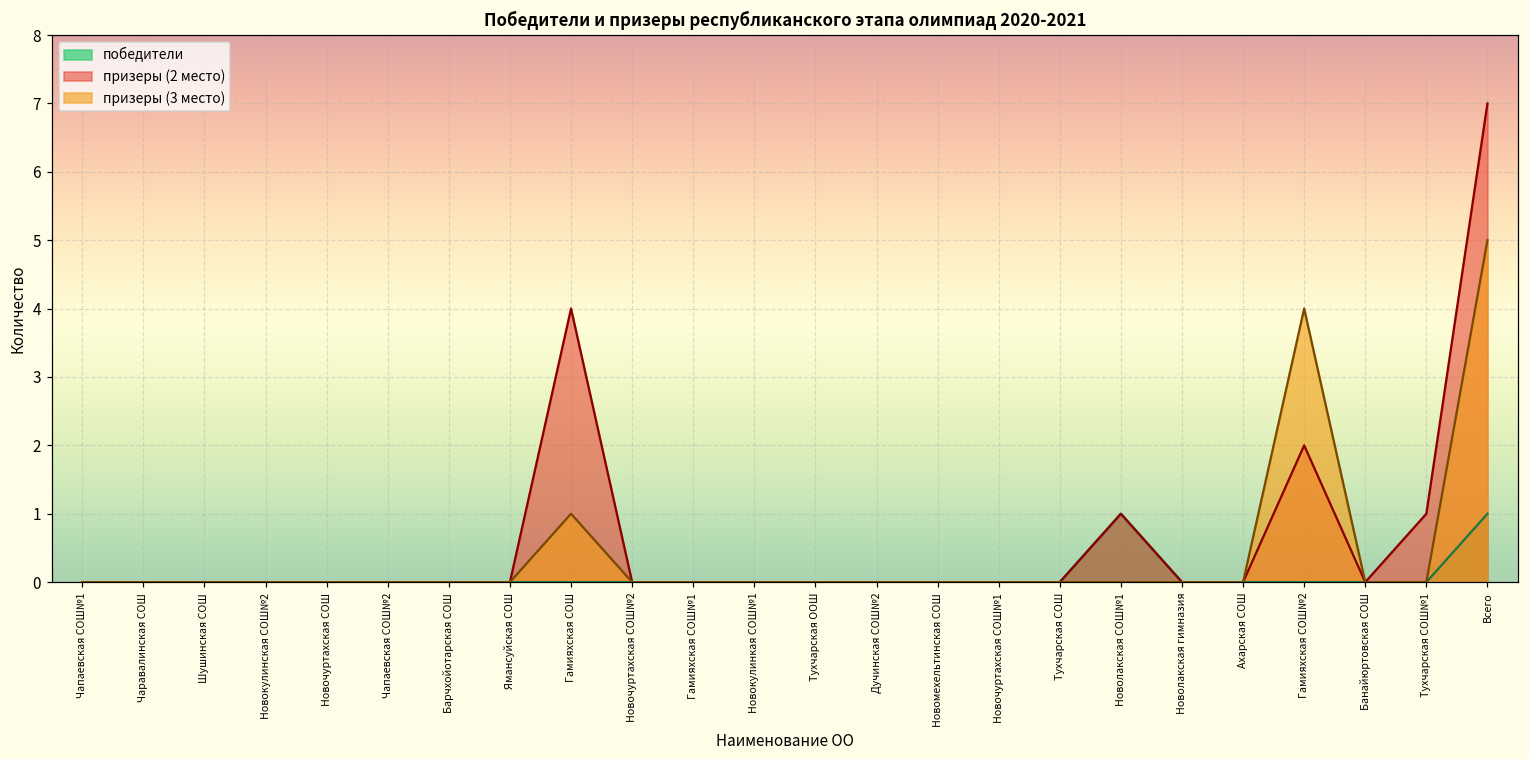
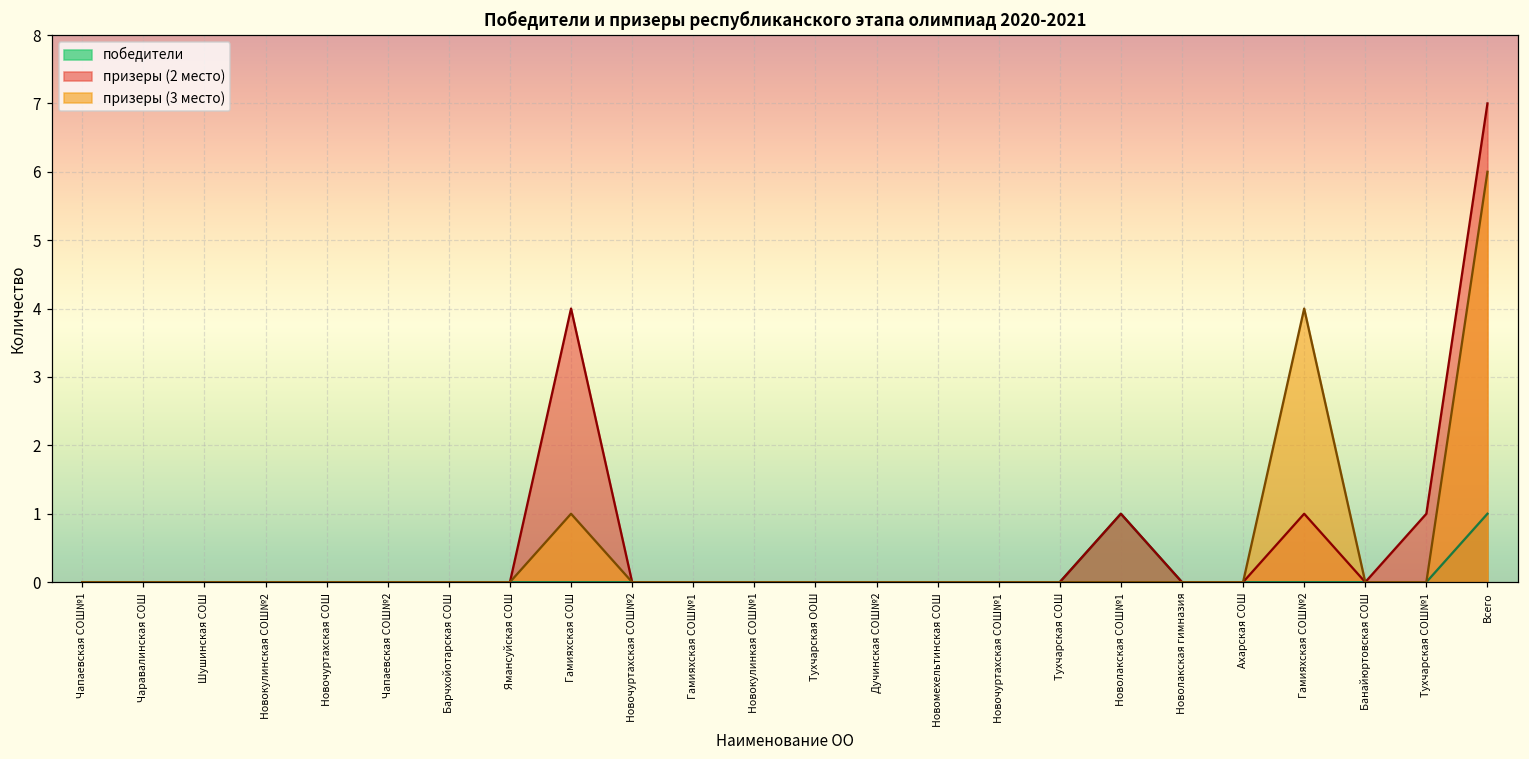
призеры (2 место), Гамияхская СОШ№2: 2 -> 1
призеры (3 место), Всего: 5 -> 6
